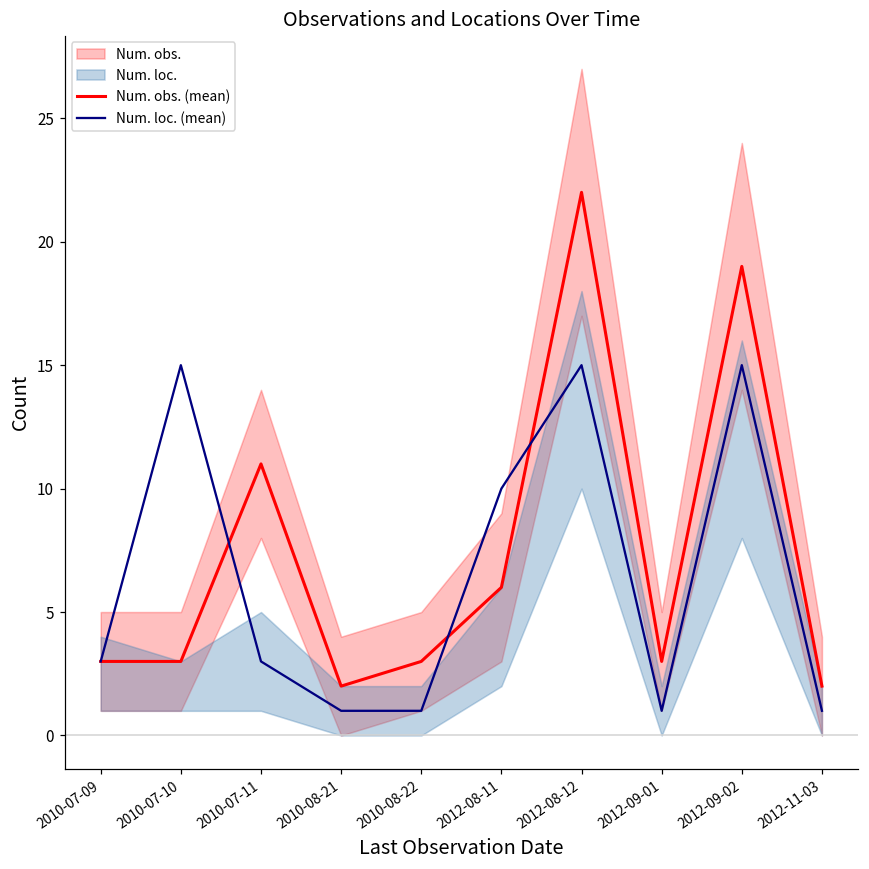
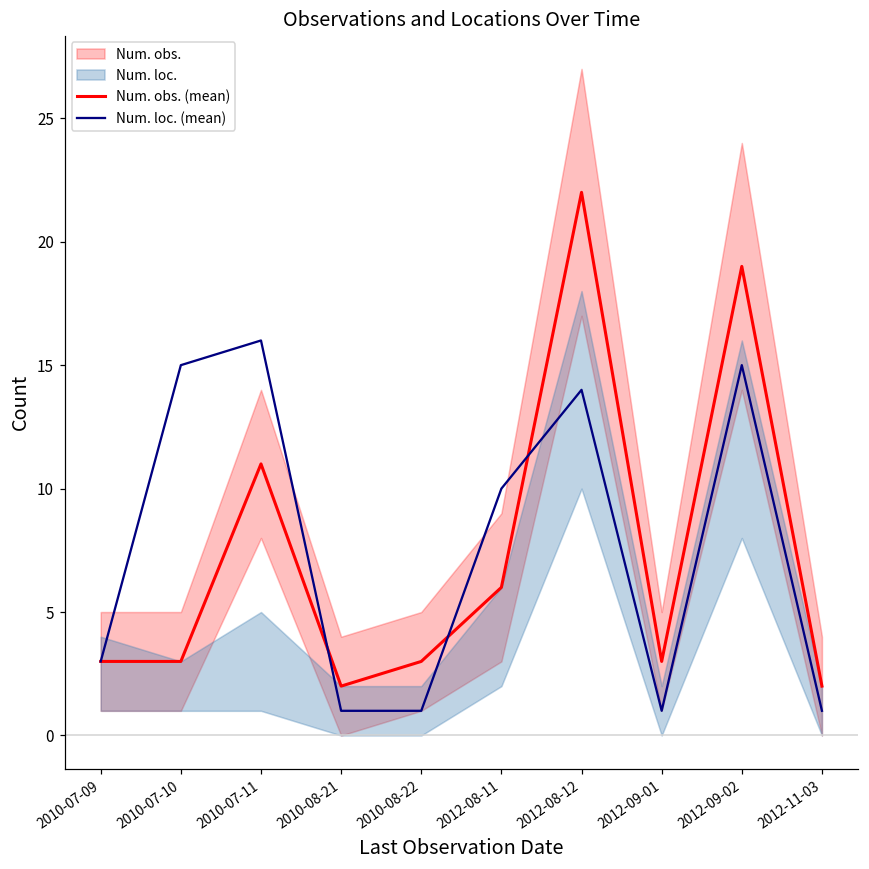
Num. loc. (mean), 2010-07-11: 3 -> 16
Num. loc. (mean), 2012-08-12: 15 -> 14
